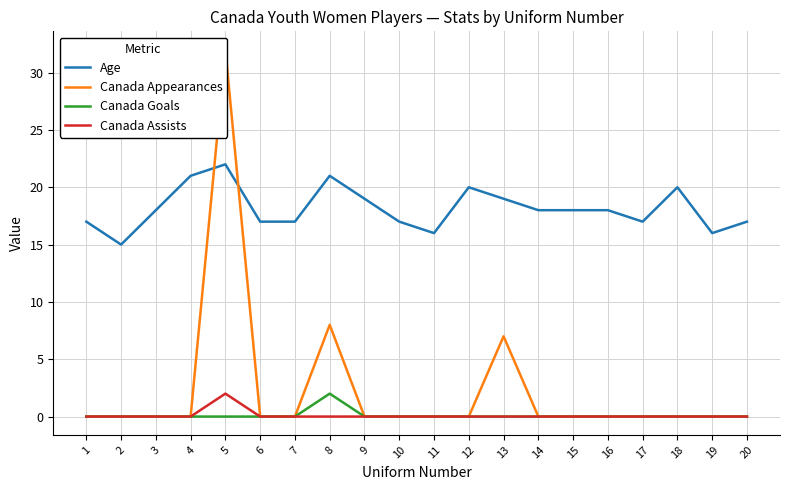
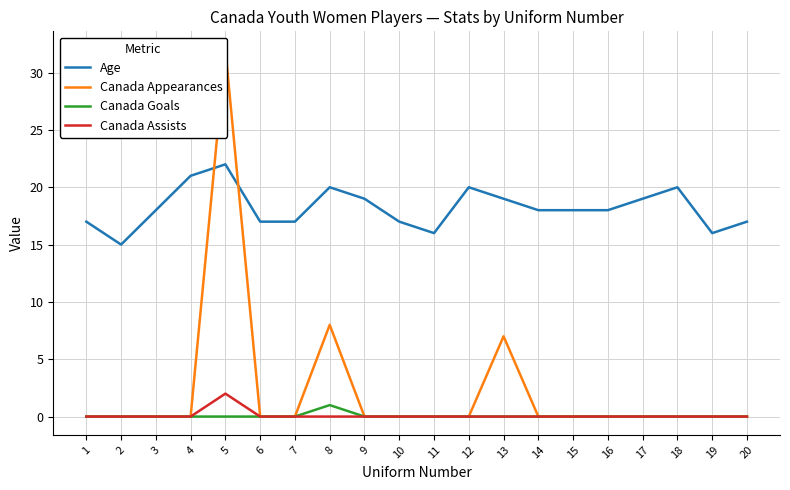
Age, 8: 21 -> 20
Canada Goals, 8: 2 -> 1
Age, 17: 17 -> 19
